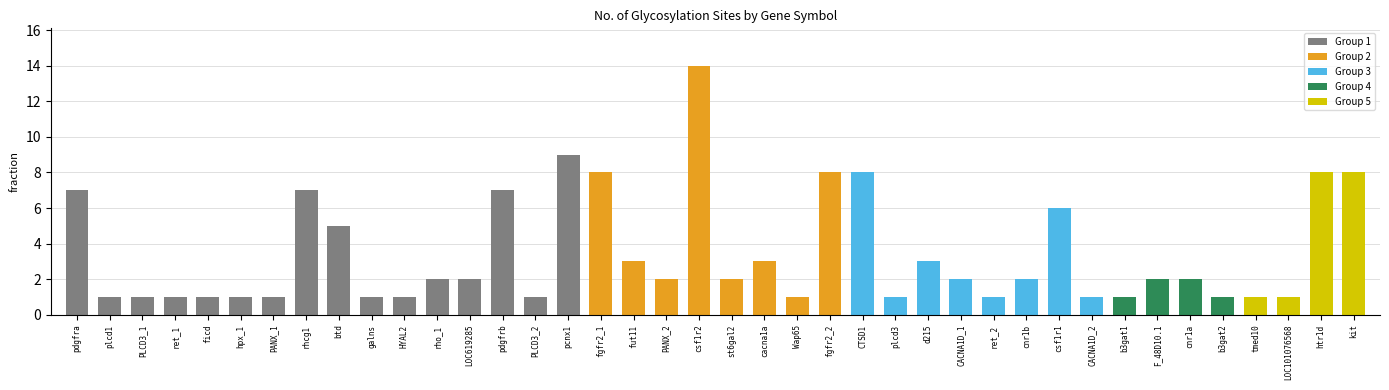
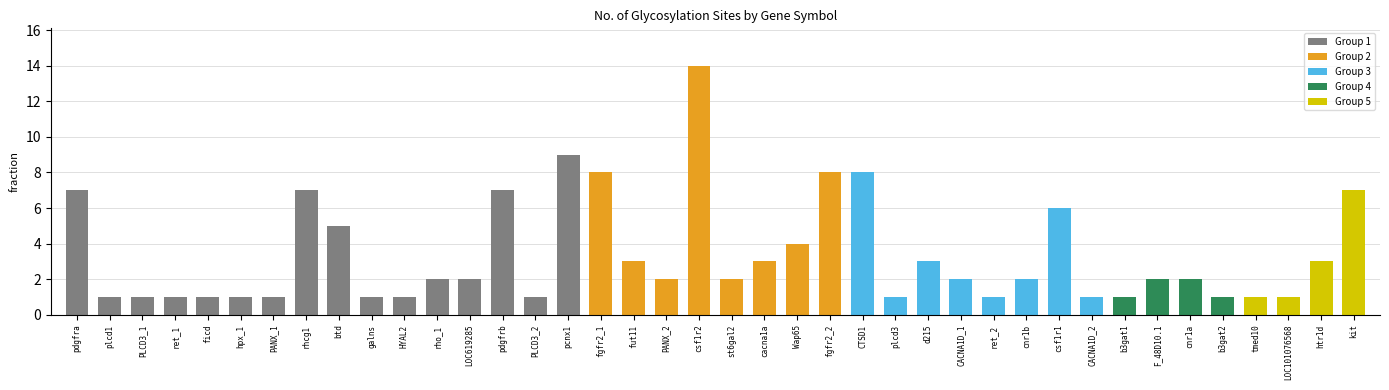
Wap65: 1 -> 4
htr1d: 8 -> 3
kit: 8 -> 7
